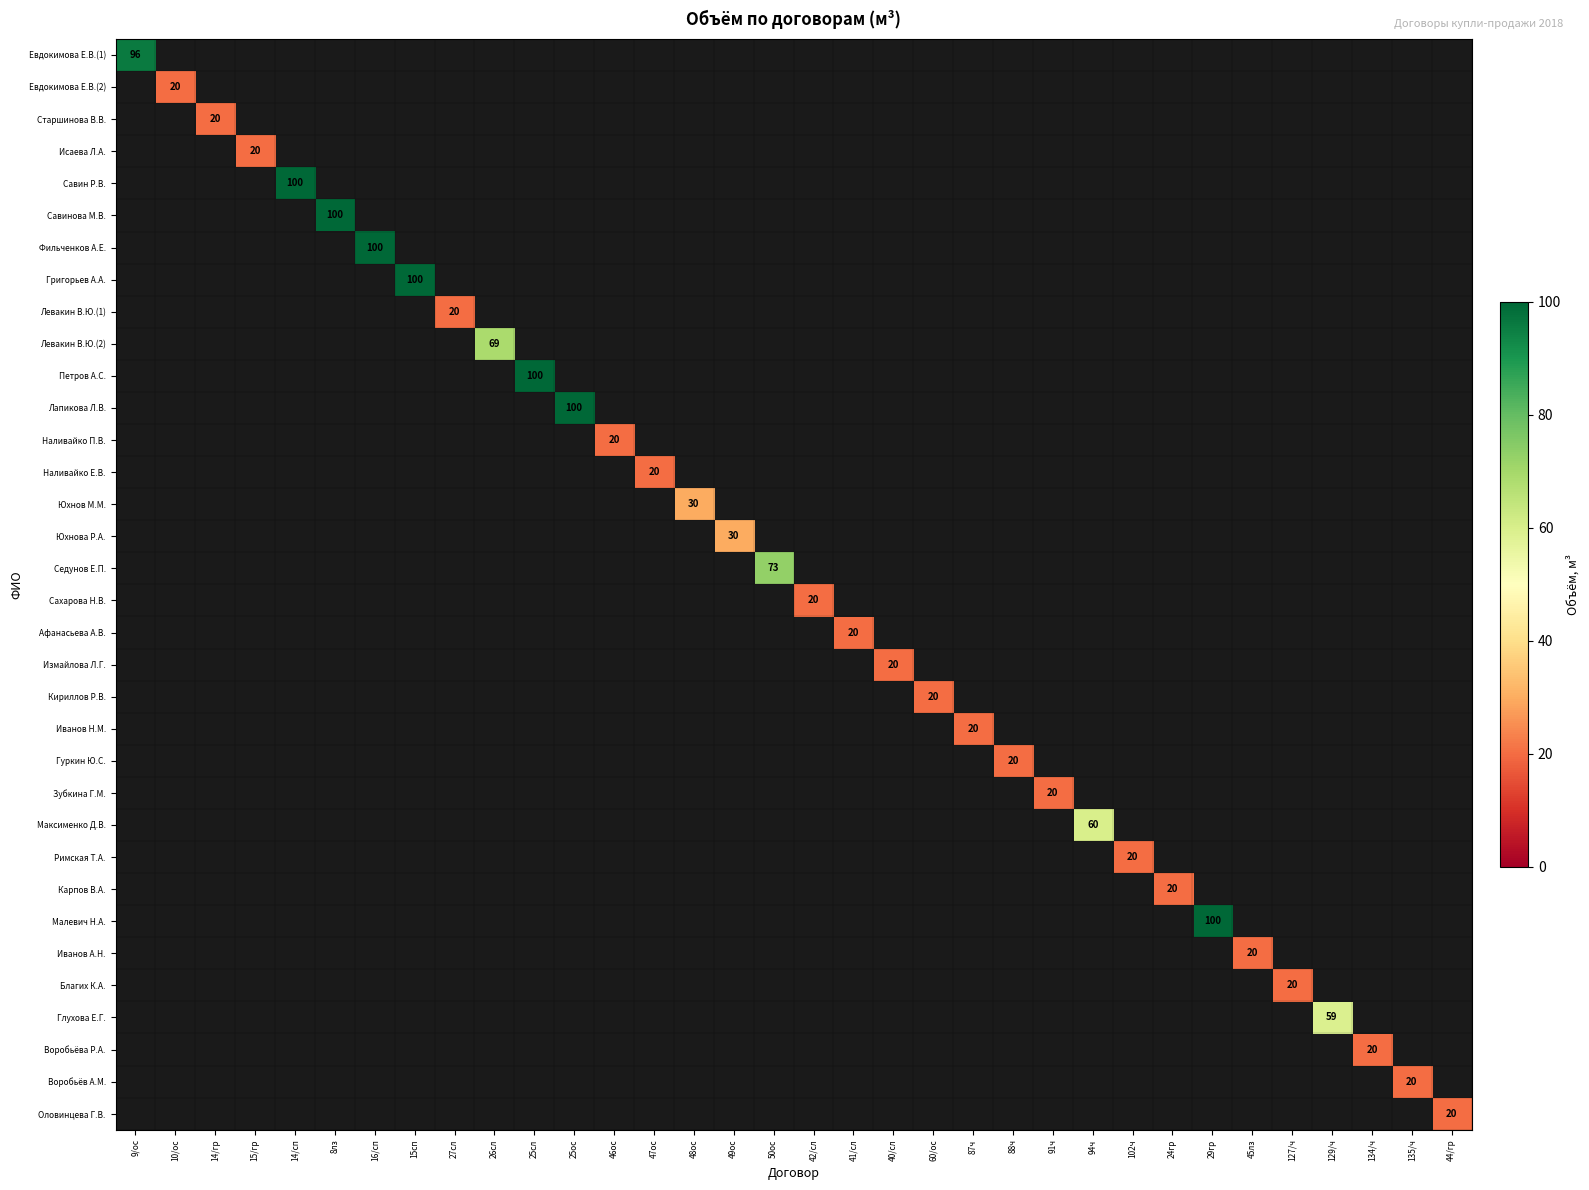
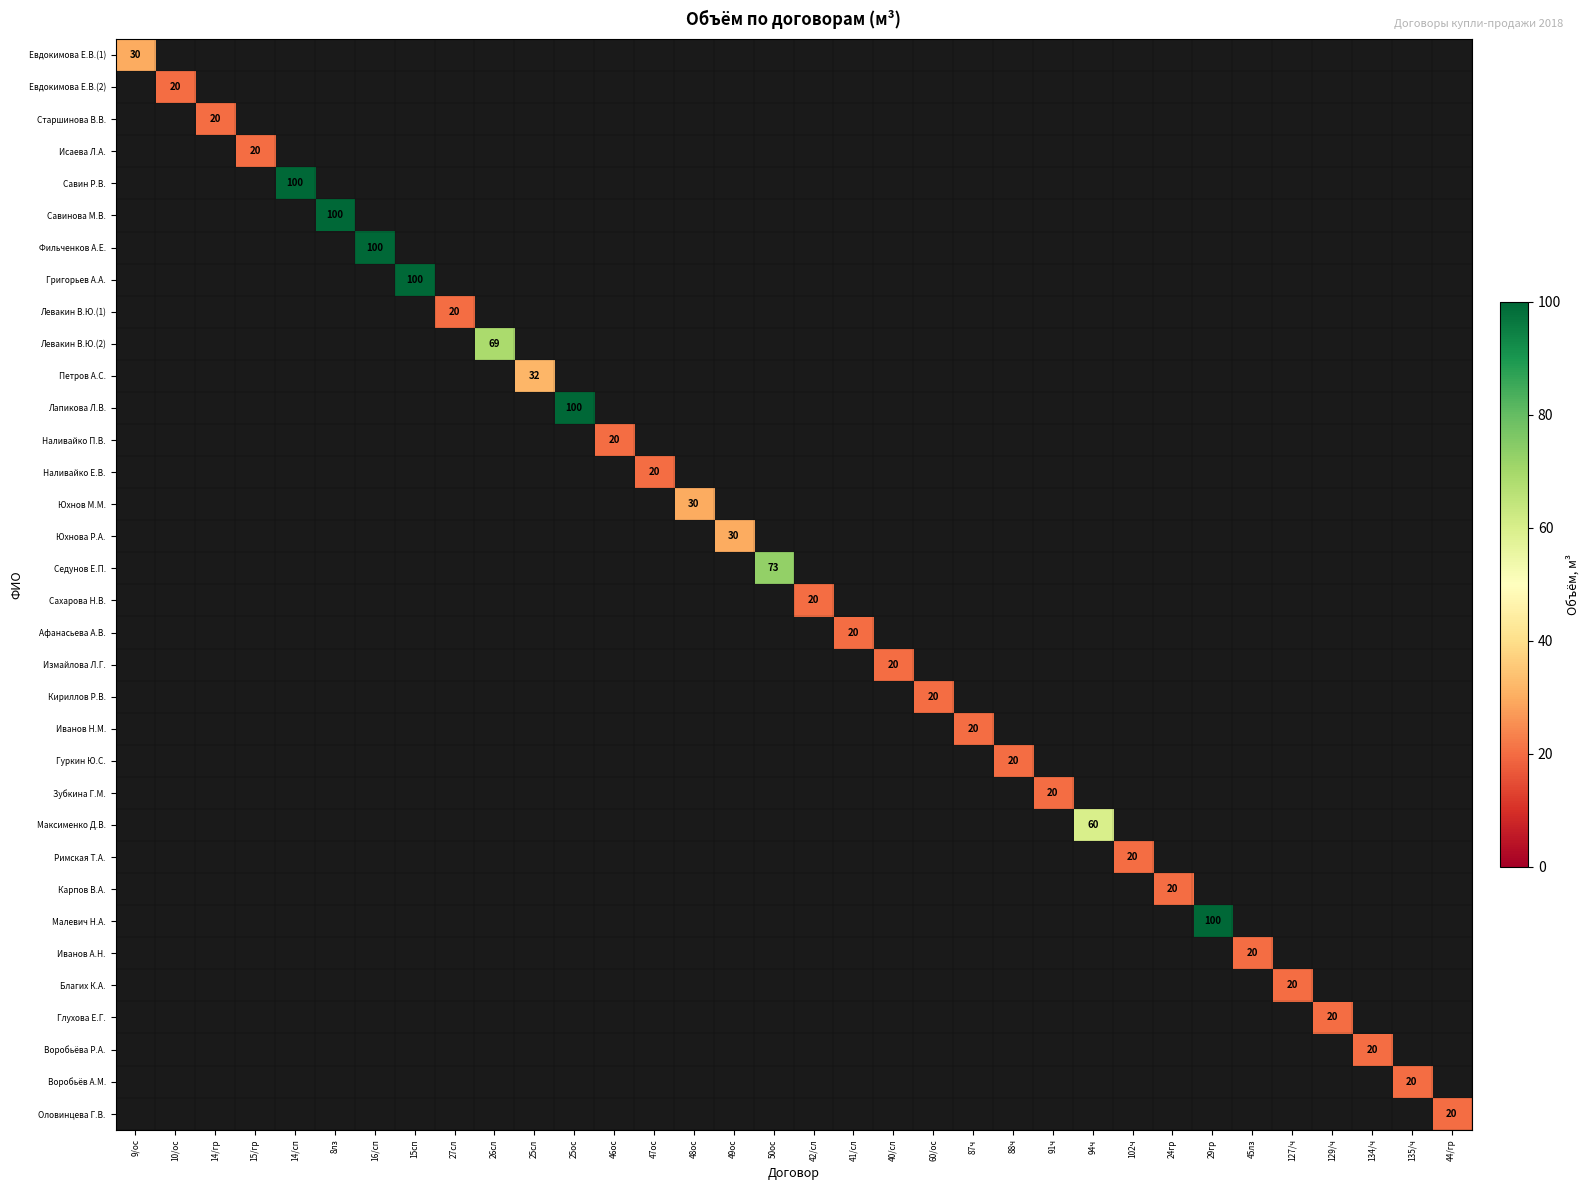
Евдокимова Е.В.(1), 9/ос: 96 -> 30
Петров А.С., 25сл: 100 -> 32
Глухова Е.Г., 129/ч: 59 -> 20
